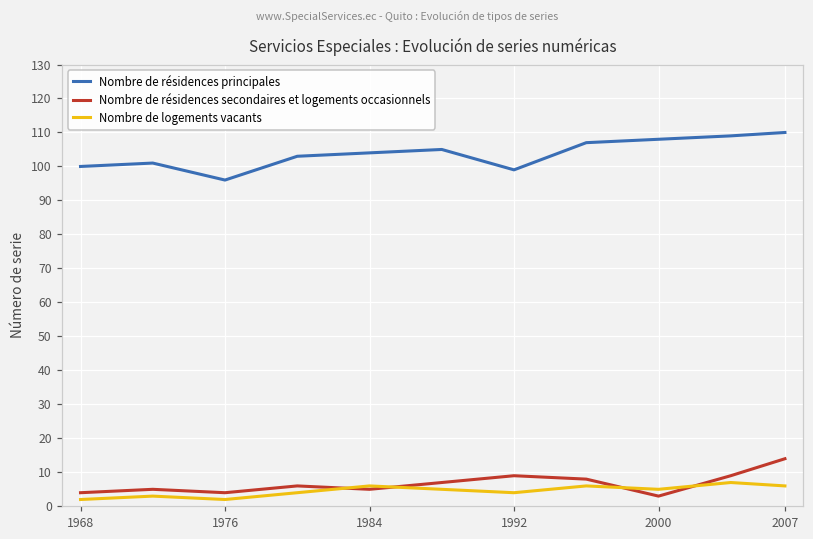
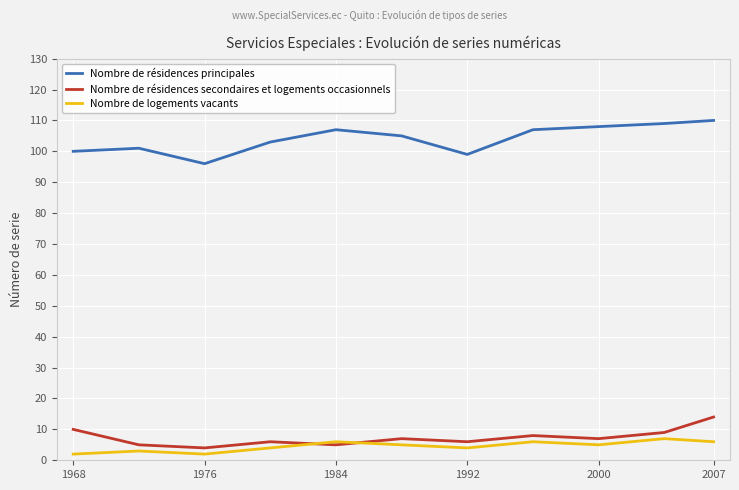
Nombre de résidences secondaires et logements occasionnels, 1968: 4 -> 10
Nombre de résidences principales, 1984: 104 -> 107
Nombre de résidences secondaires et logements occasionnels, 1992: 9 -> 6
Nombre de résidences secondaires et logements occasionnels, 2000: 3 -> 7
